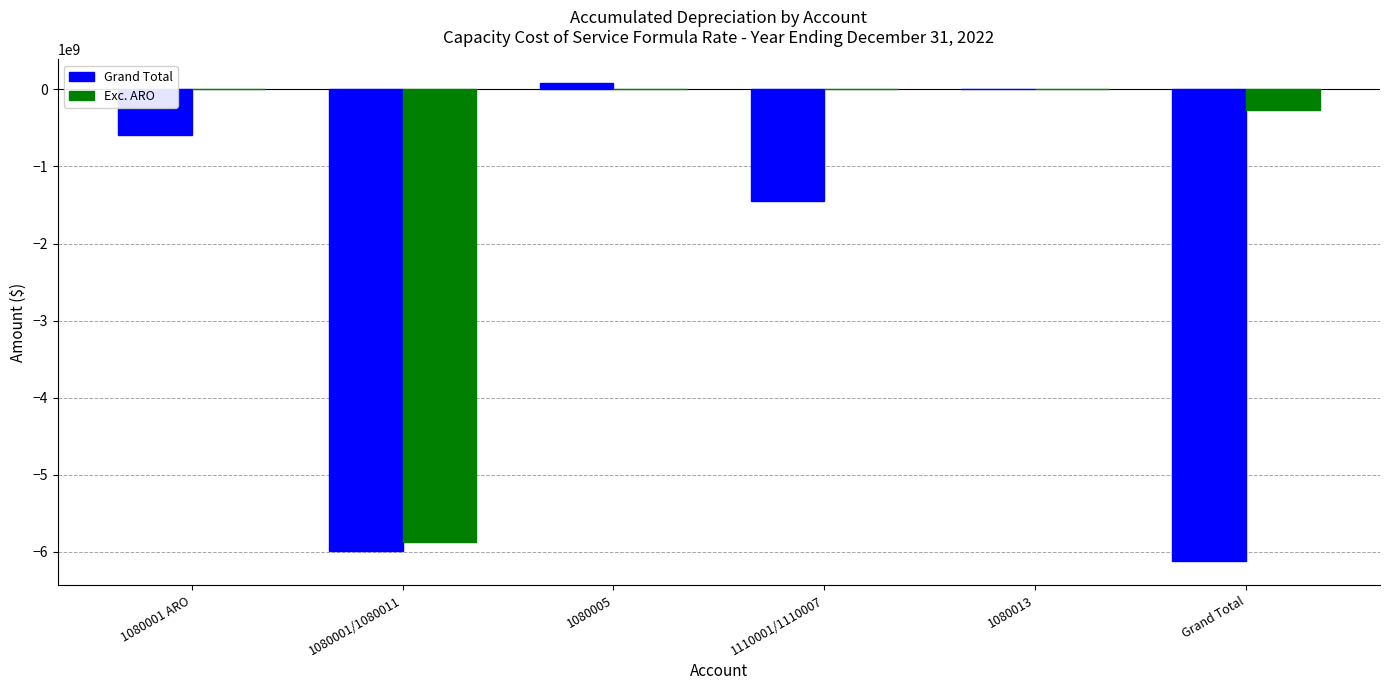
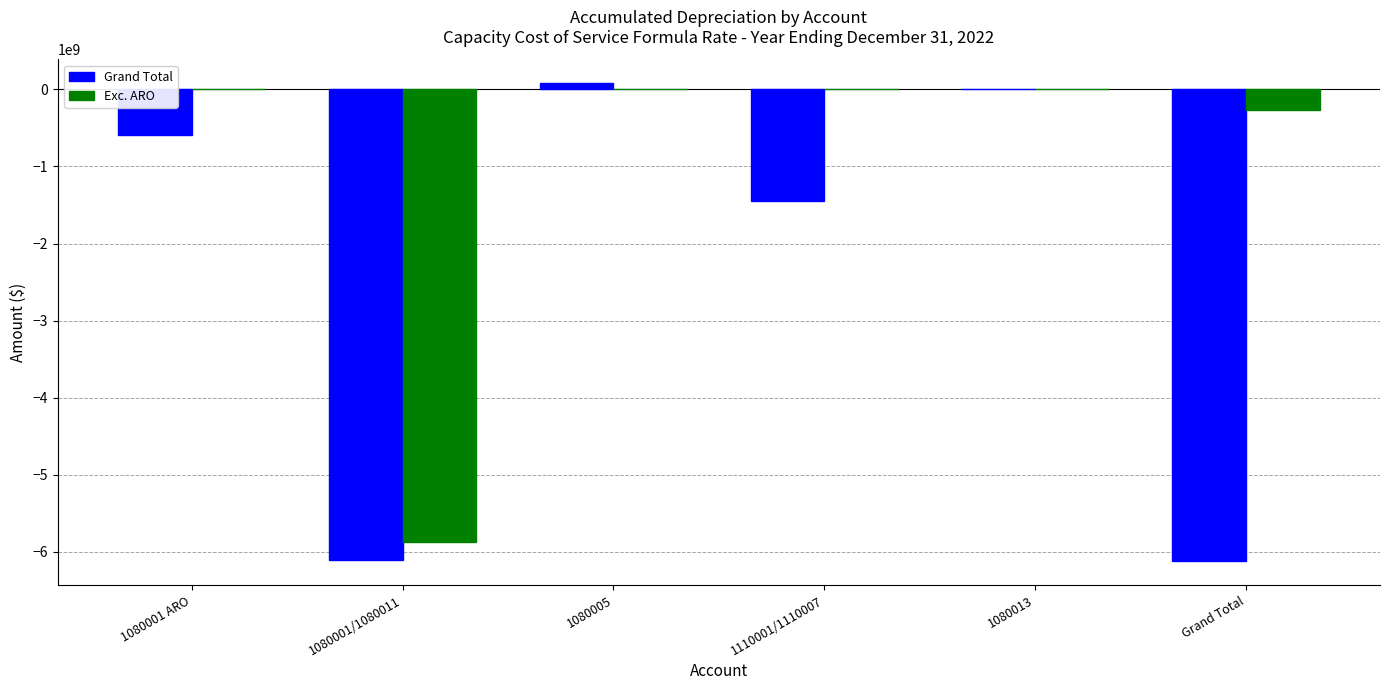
Grand Total, 1080001/1080011: -6000000000 -> -6100000000
